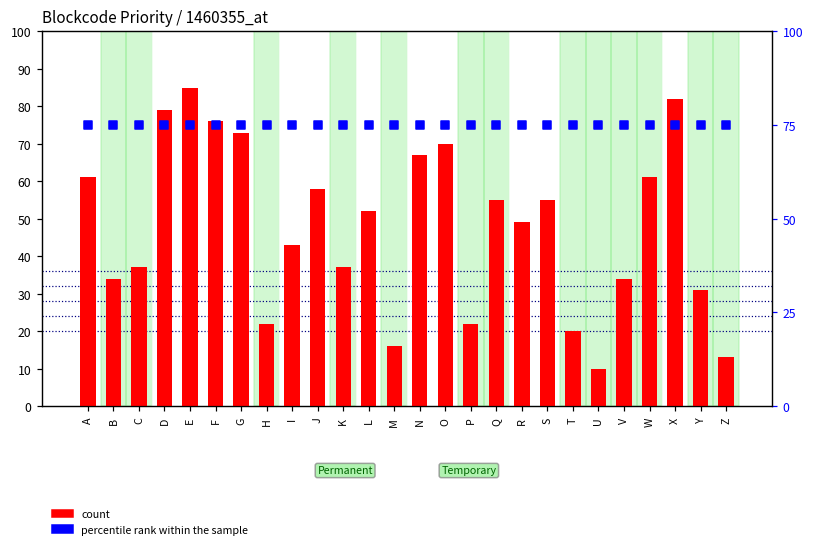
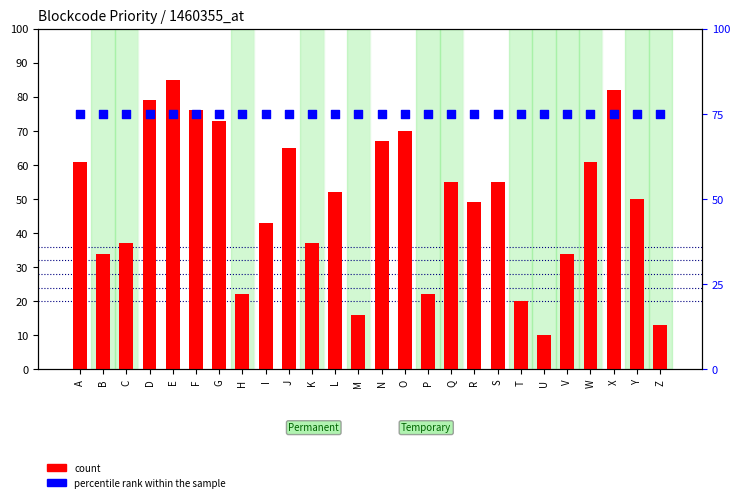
count, J: 58 -> 65
count, Y: 31 -> 50
